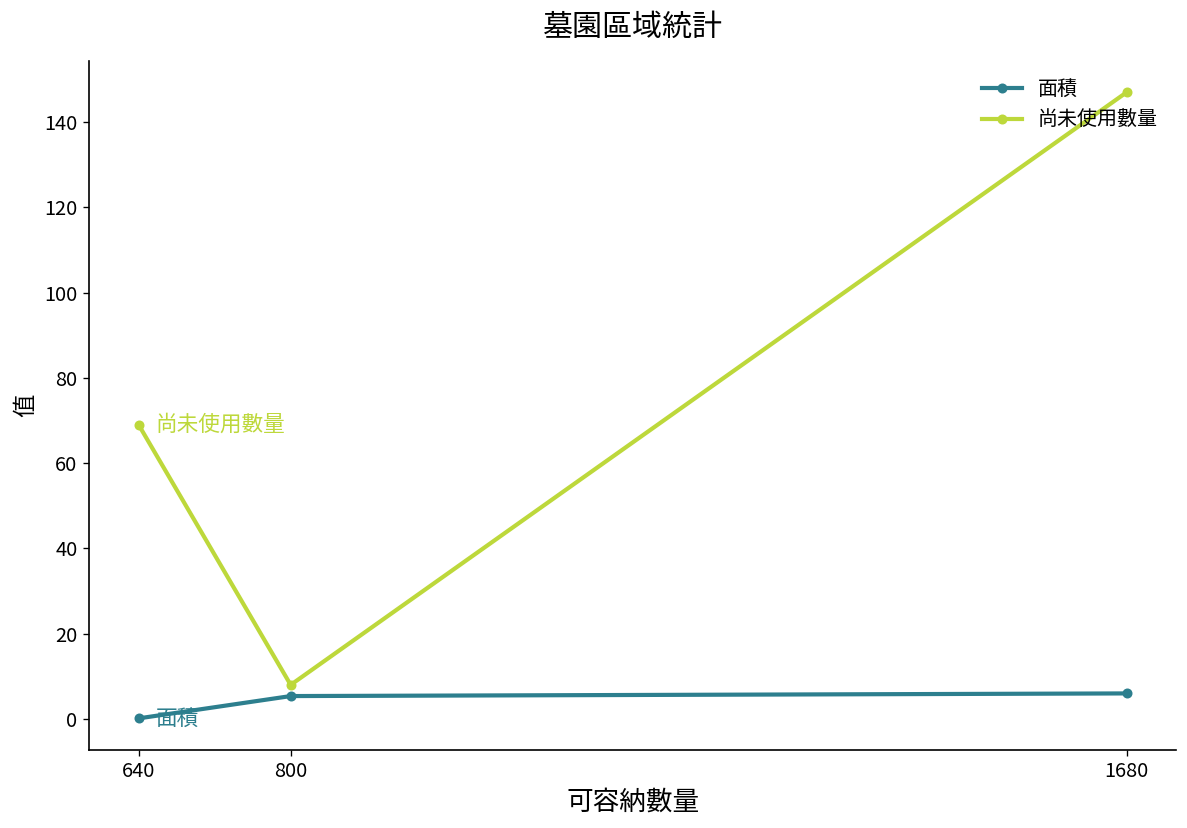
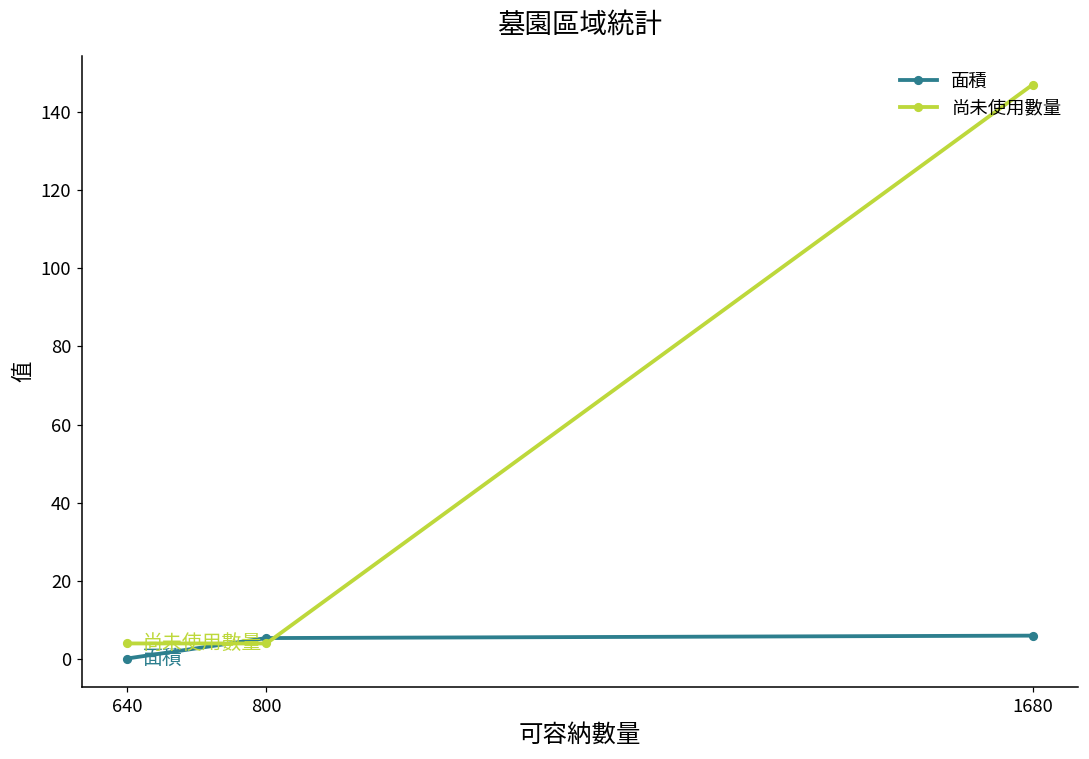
尚未使用數量, 640: 69 -> 4
尚未使用數量, 800: 8 -> 4
